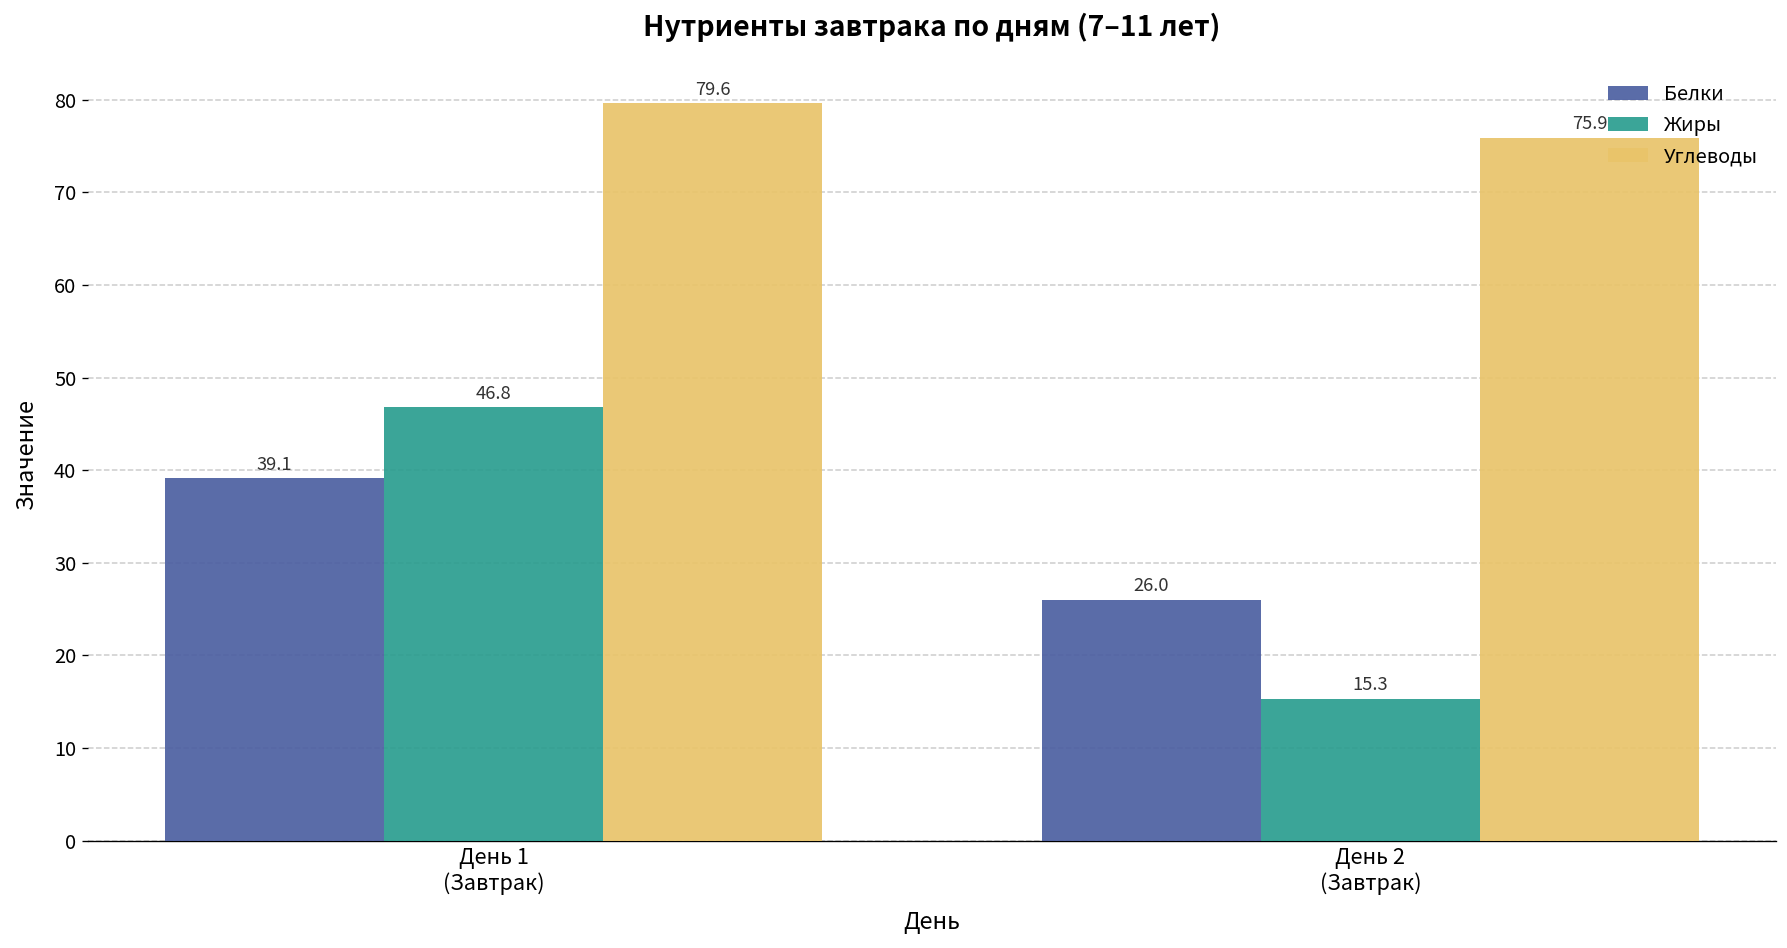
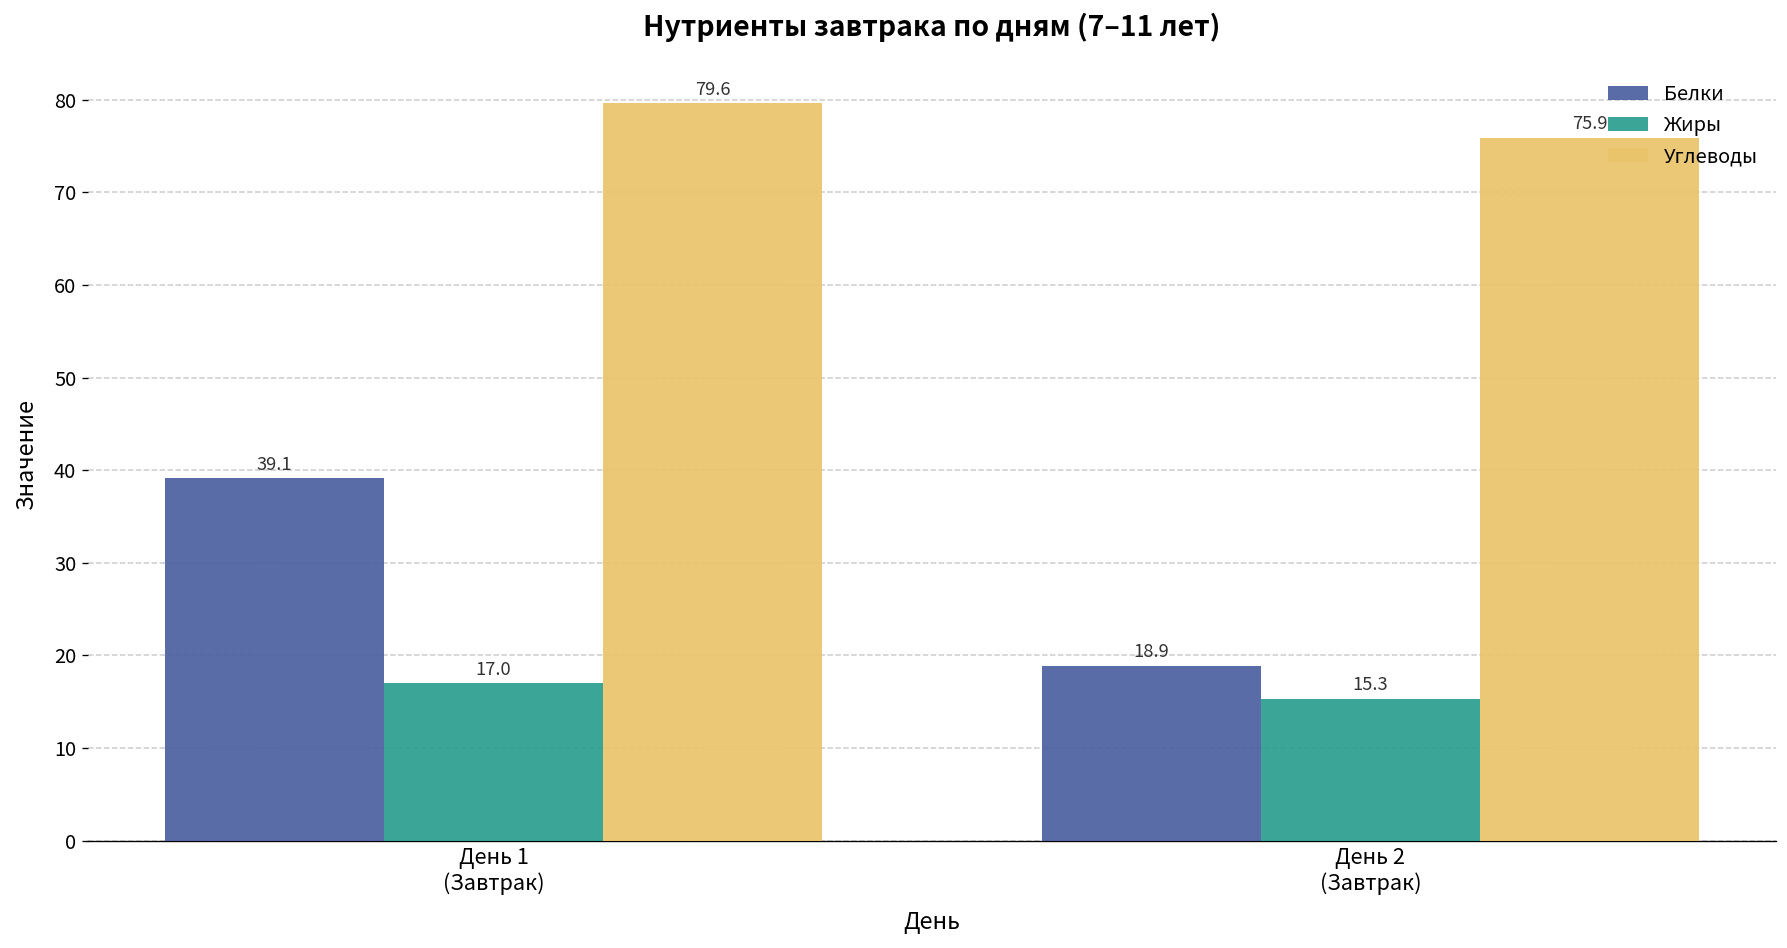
Жиры, День 1 (Завтрак): 46.8 -> 17.0
Белки, День 2 (Завтрак): 26.0 -> 18.9
